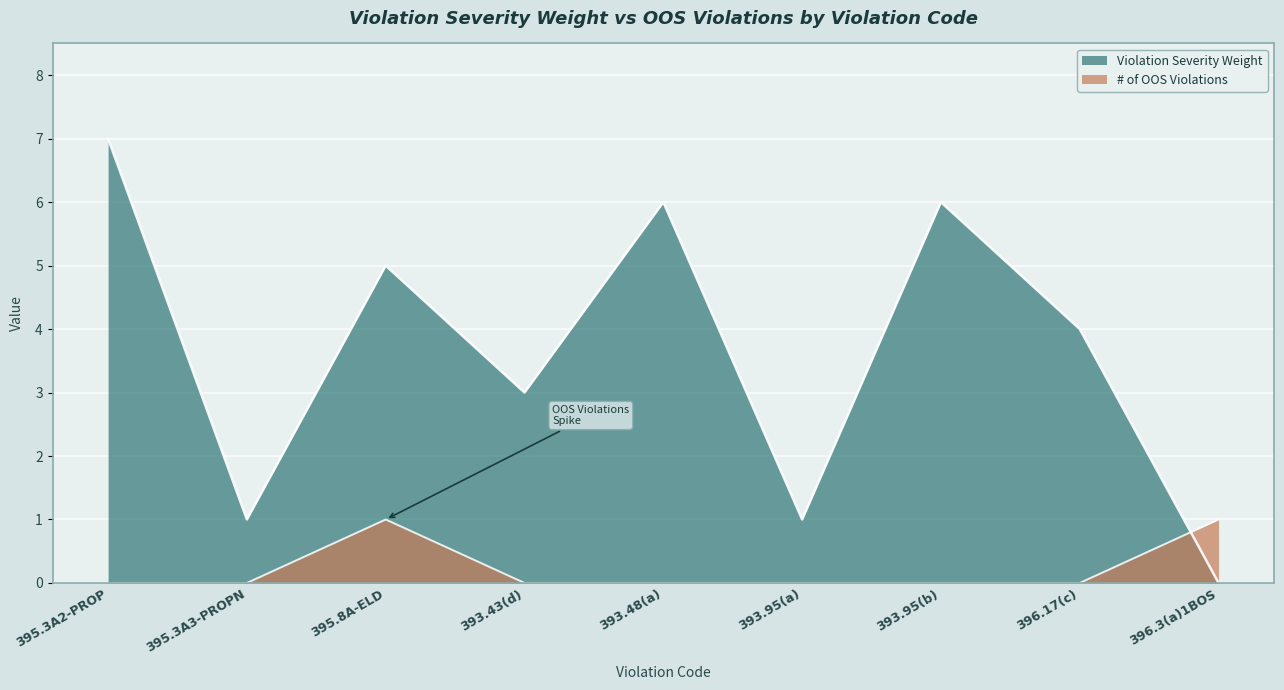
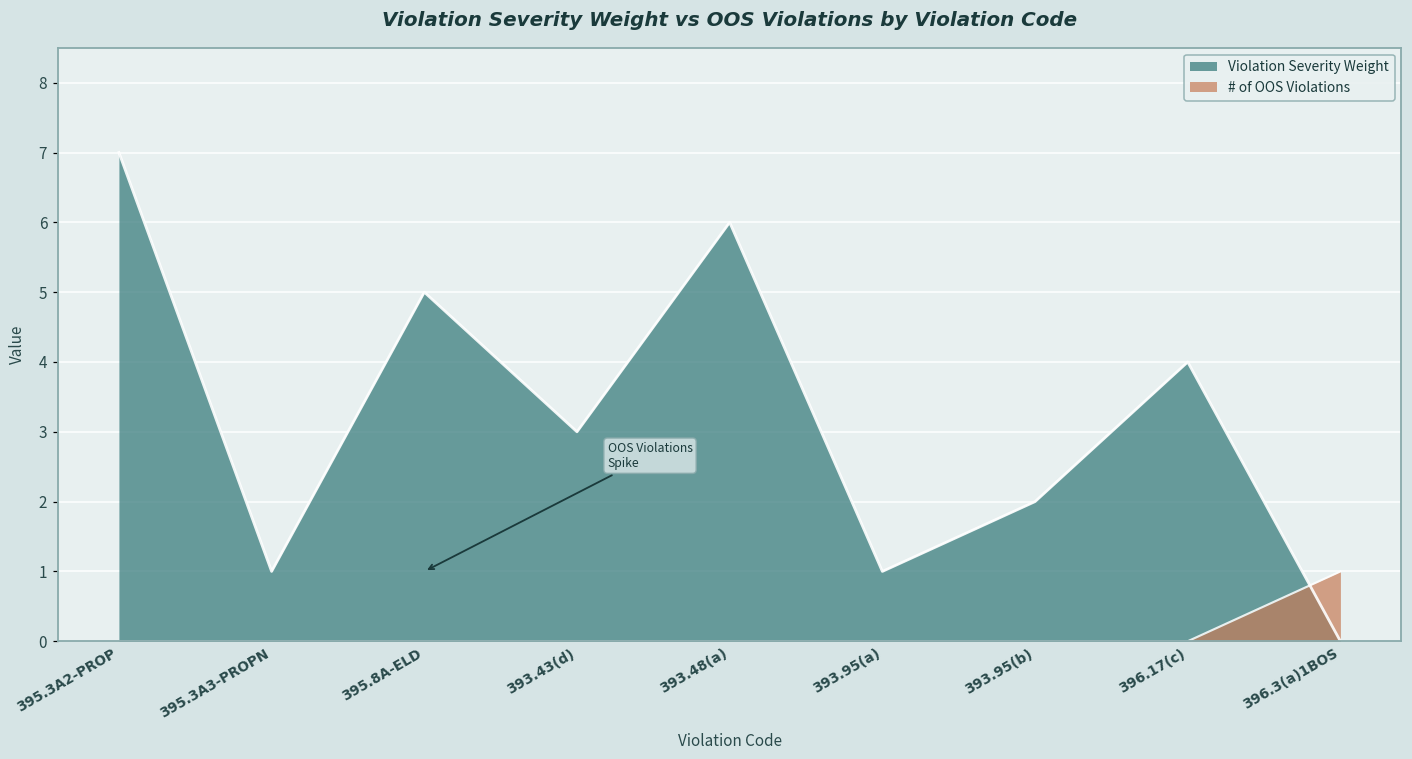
# of OOS Violations, 395.8A-ELD: 1 -> 0
Violation Severity Weight, 393.95(b): 6 -> 2
